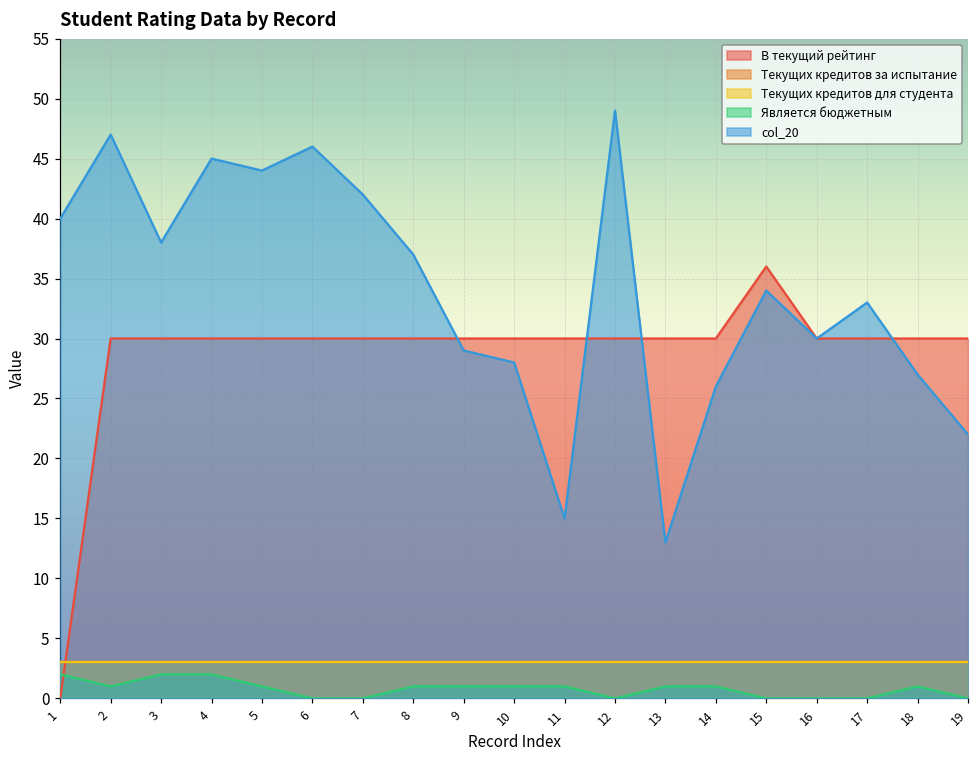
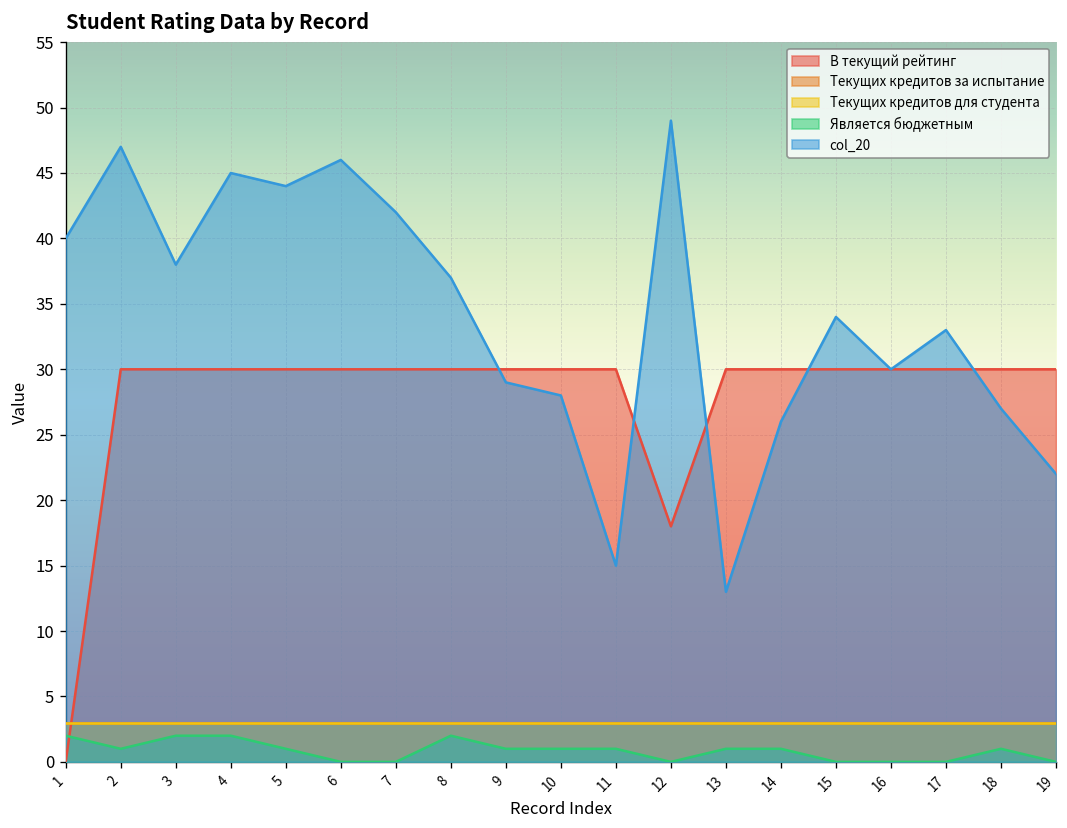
Является бюджетным, 8: 1 -> 2
В текущий рейтинг, 12: 30 -> 18
В текущий рейтинг, 15: 36 -> 30
